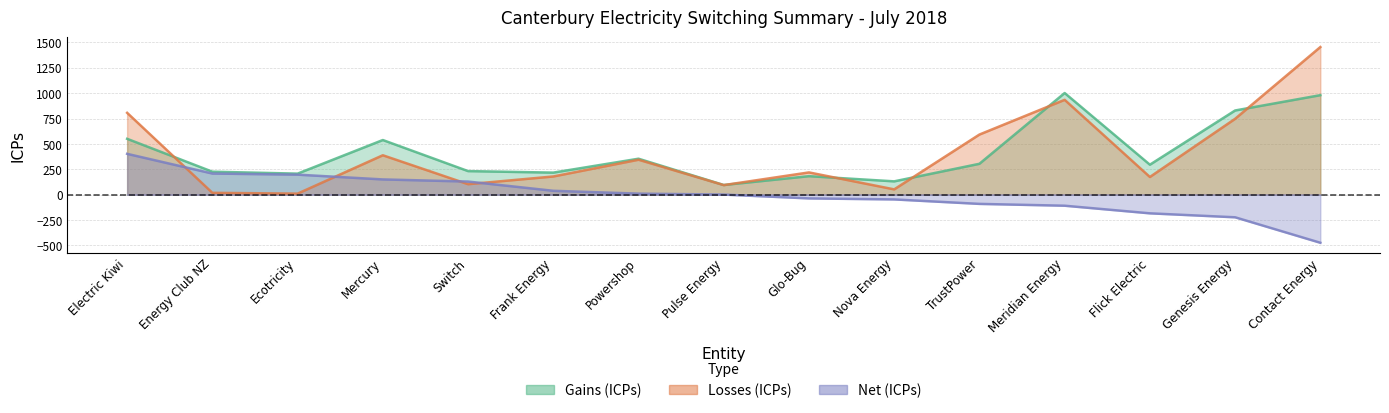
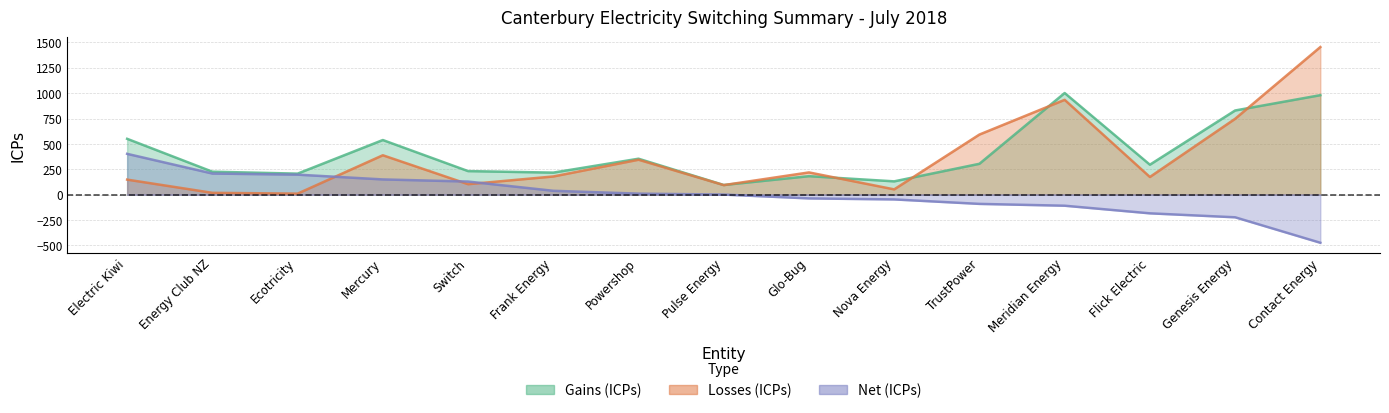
Losses (ICPs), Electric Kiwi: 810 -> 150
